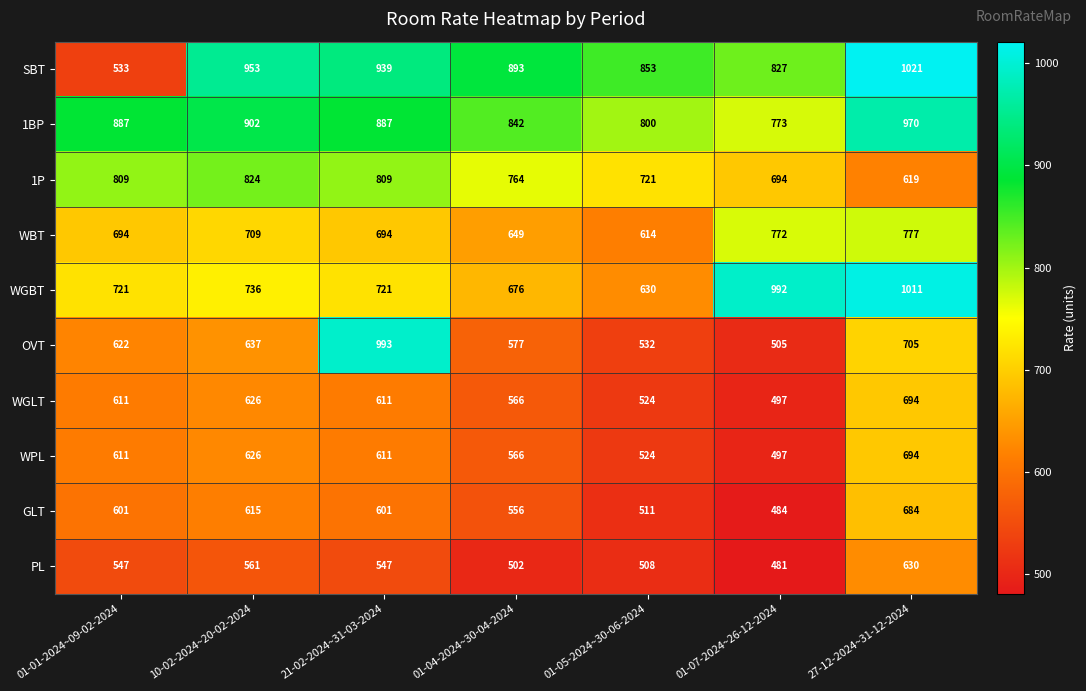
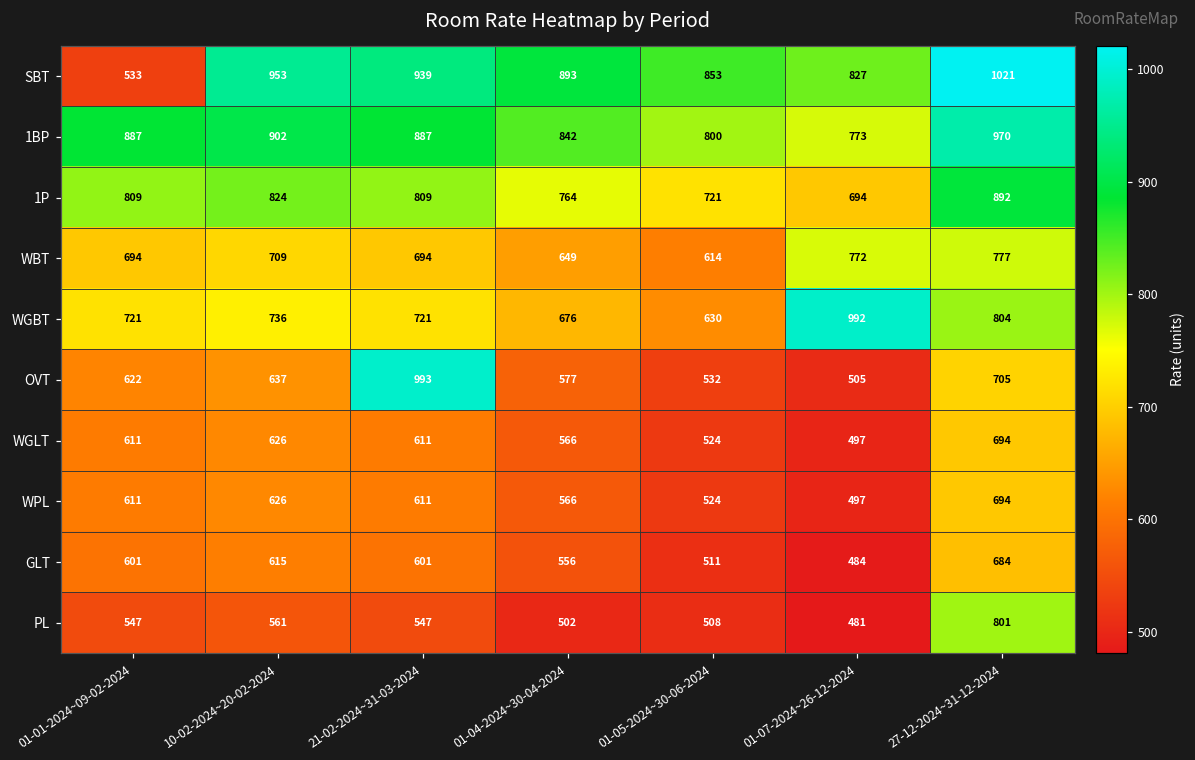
1P, 27-12-2024~31-12-2024: 619 -> 892
WGBT, 27-12-2024~31-12-2024: 1011 -> 804
PL, 27-12-2024~31-12-2024: 630 -> 801
